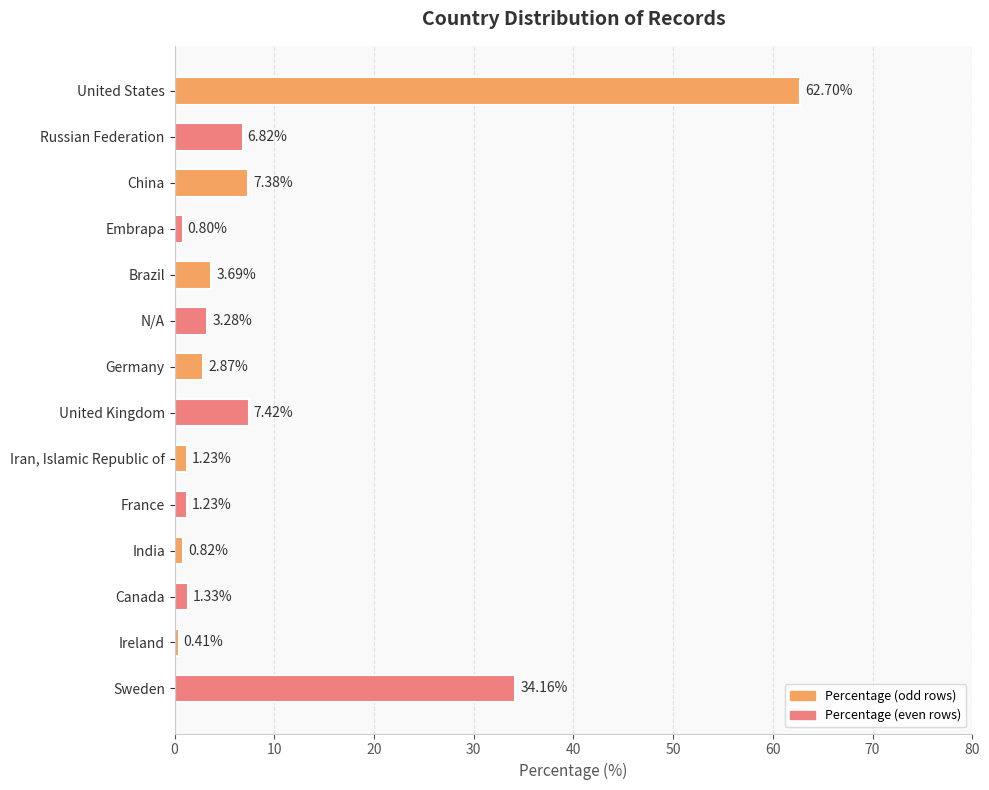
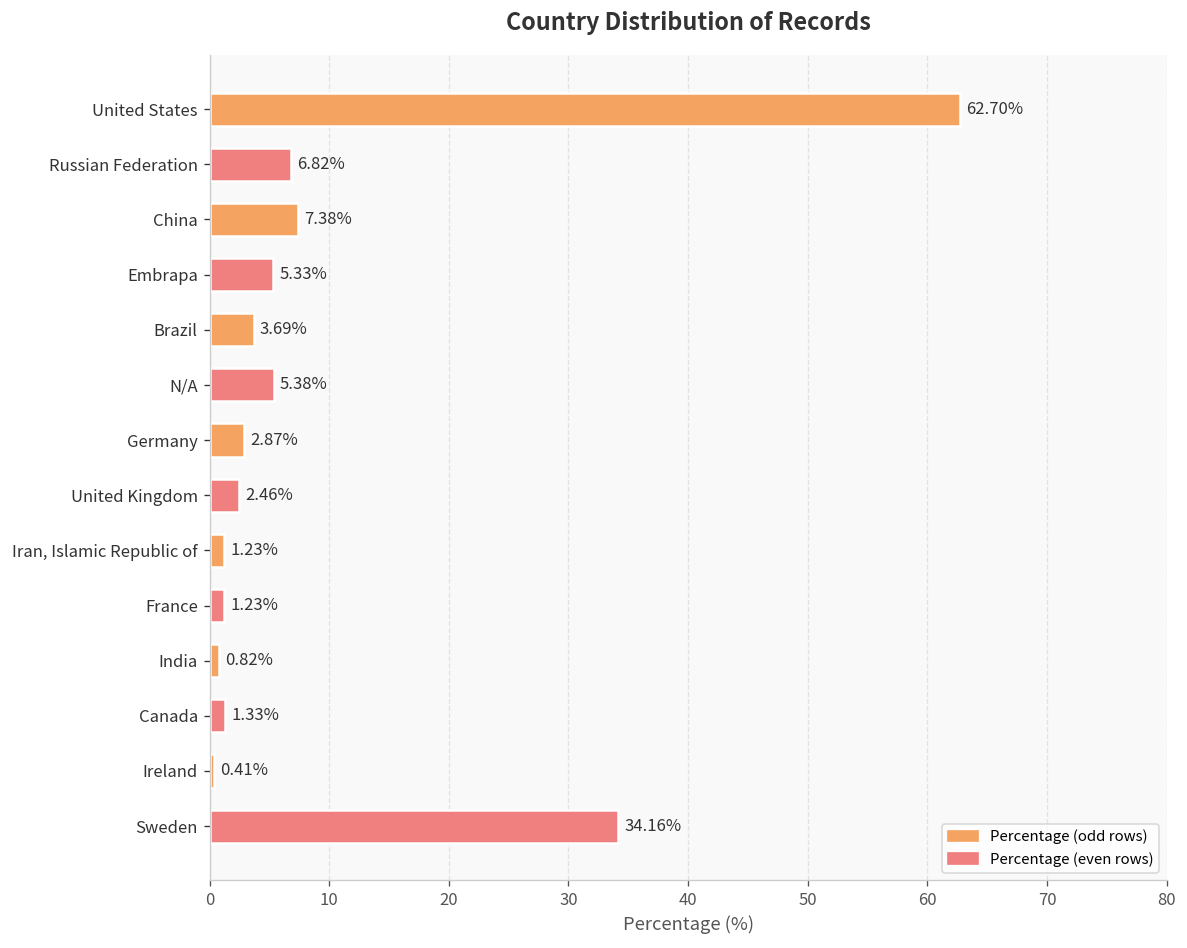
Embrapa: 0.80% -> 5.33%
N/A: 3.28% -> 5.38%
United Kingdom: 7.42% -> 2.46%
